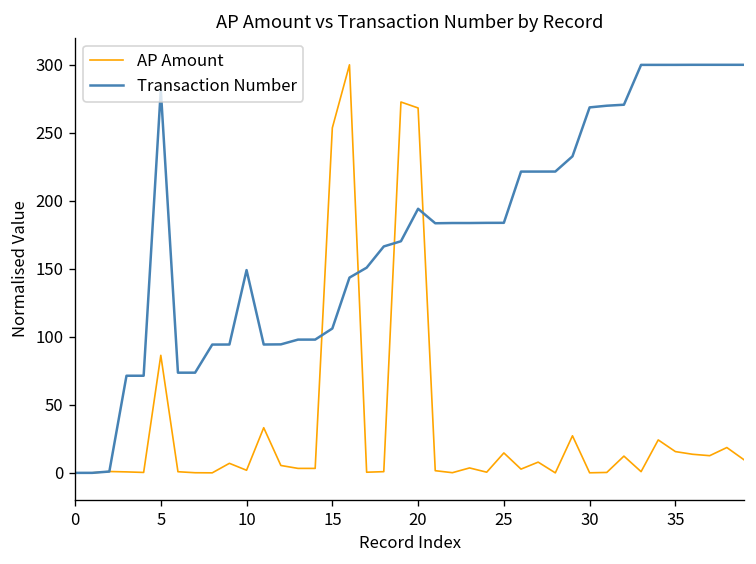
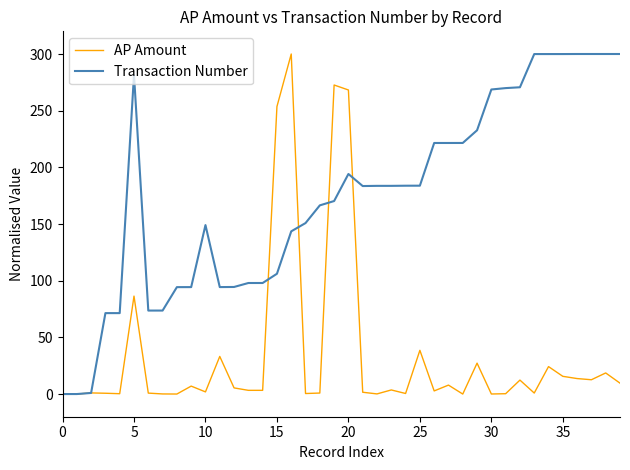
AP Amount, 25: 15 -> 39
